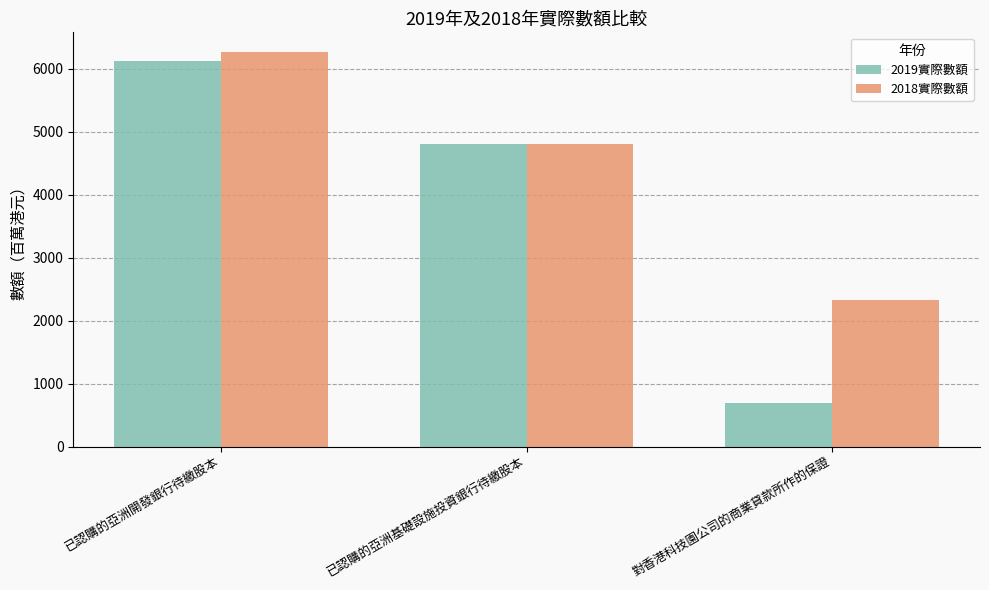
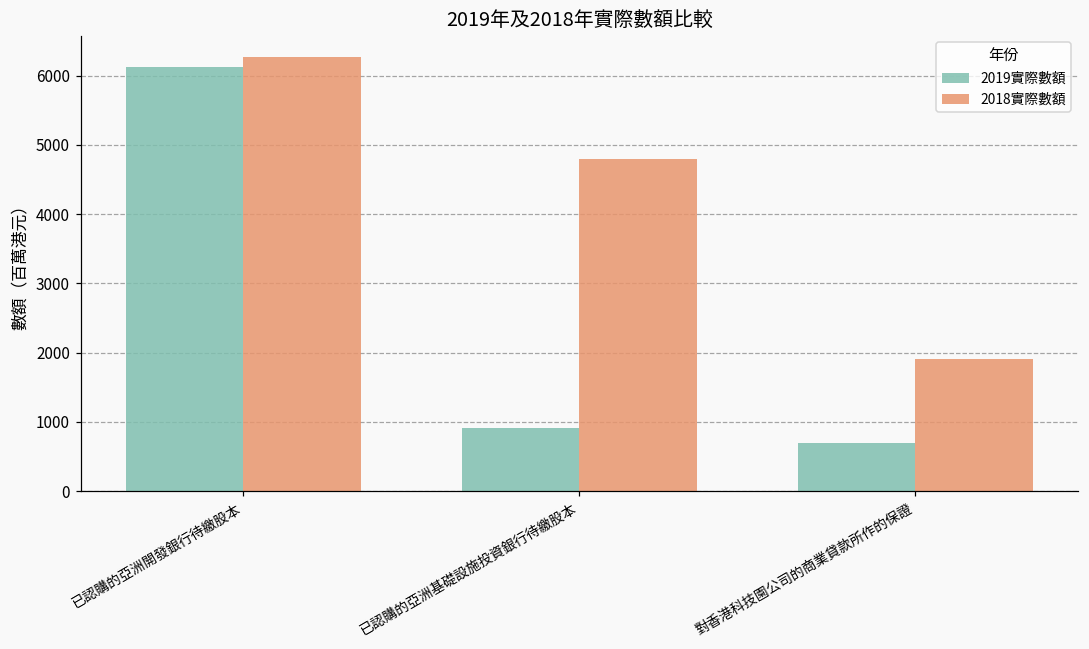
2019實際數額, 已認購的亞洲基礎設施投資銀行待繳股本: 4800 -> 900
2018實際數額, 對香港科技園公司的商業貸款所作的保證: 2300 -> 1900
